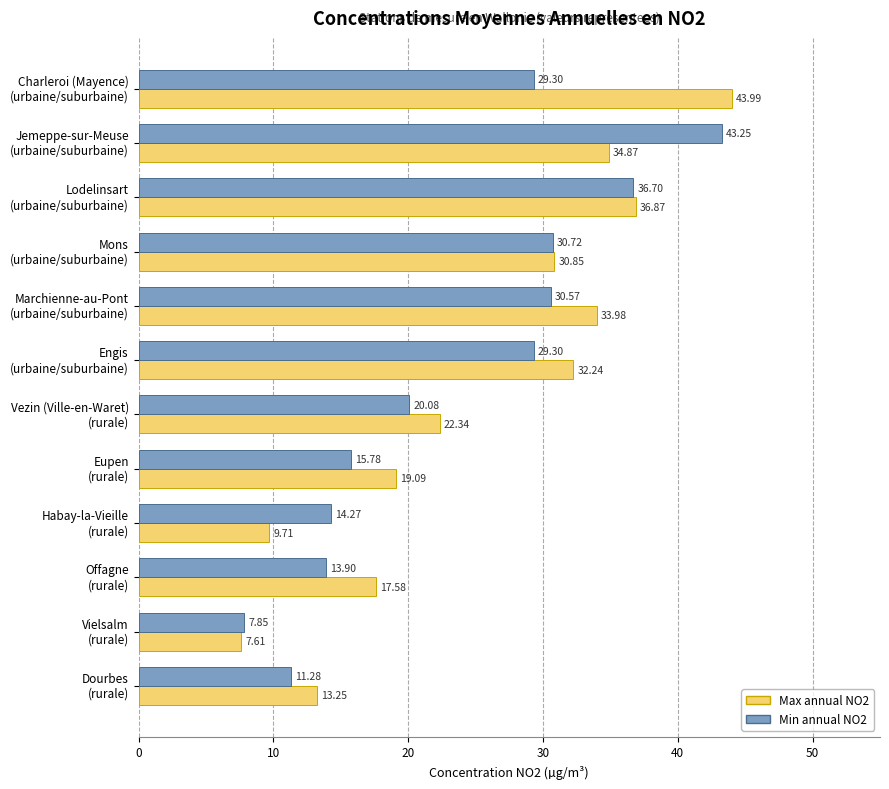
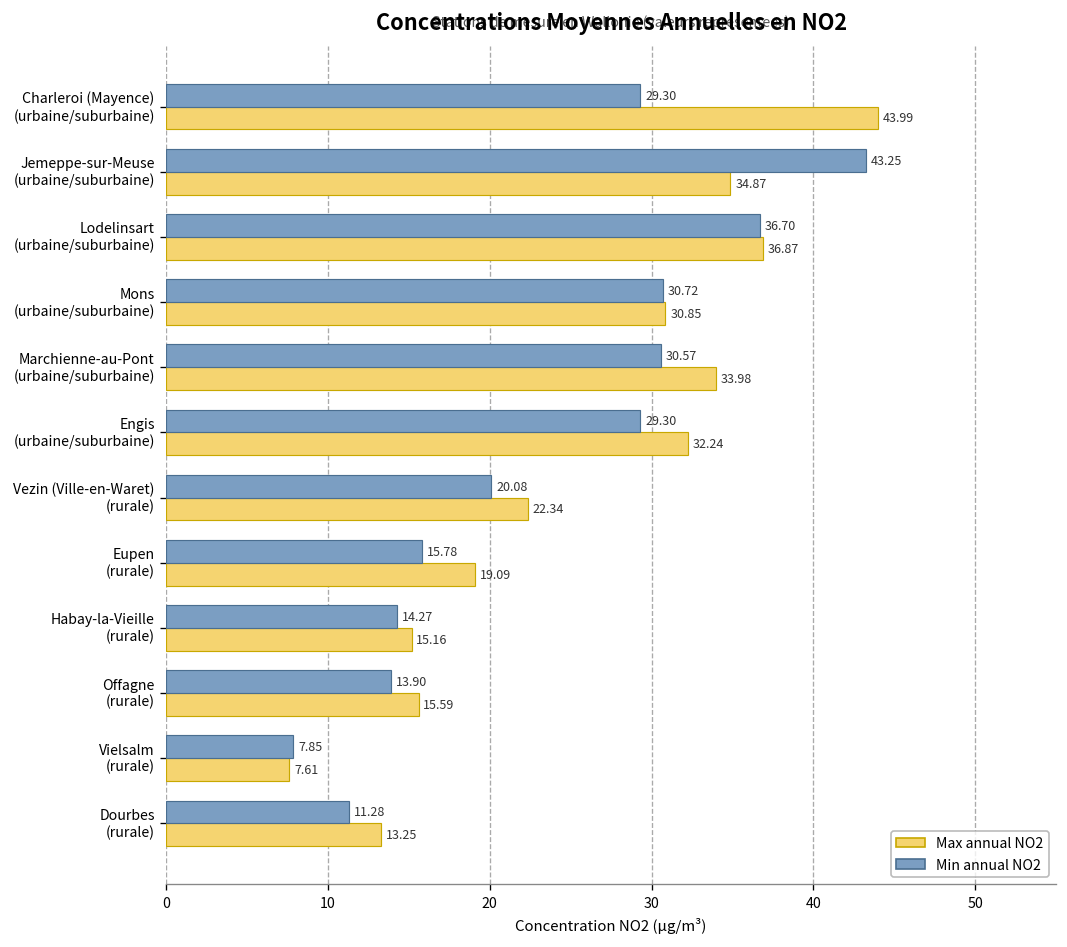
Max annual NO2, Habay-la-Vieille (rurale): 9.71 -> 15.16
Max annual NO2, Offagne (rurale): 17.58 -> 15.59
